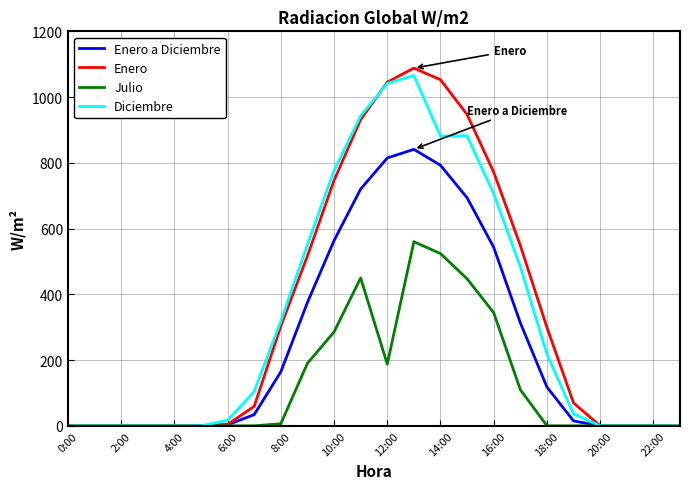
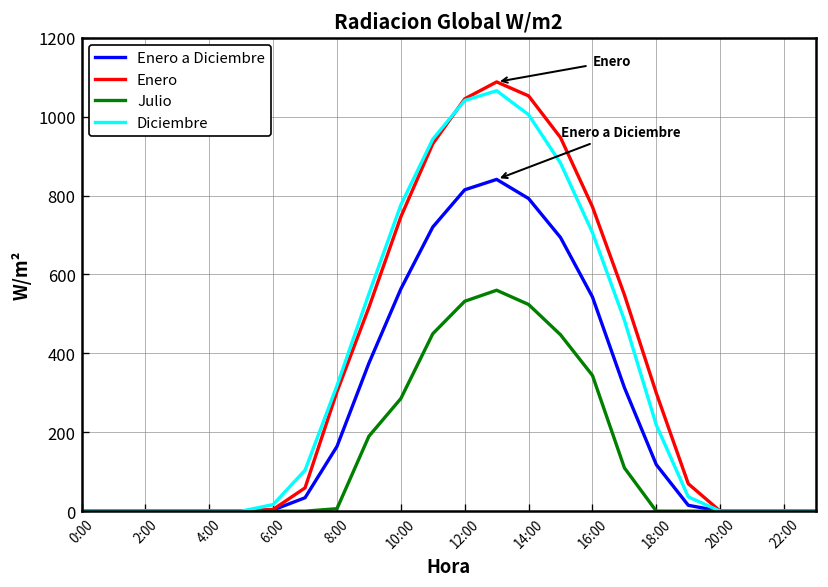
Julio, 12:00: 190 -> 530
Diciembre, 14:00: 880 -> 1010
